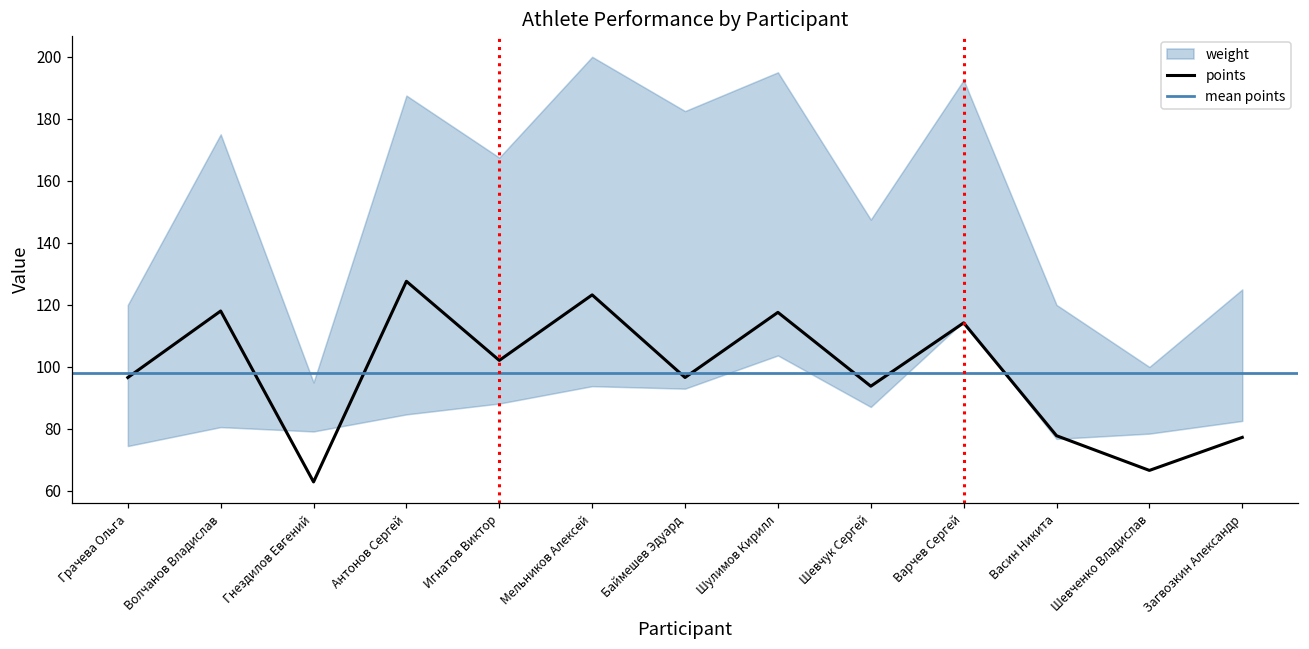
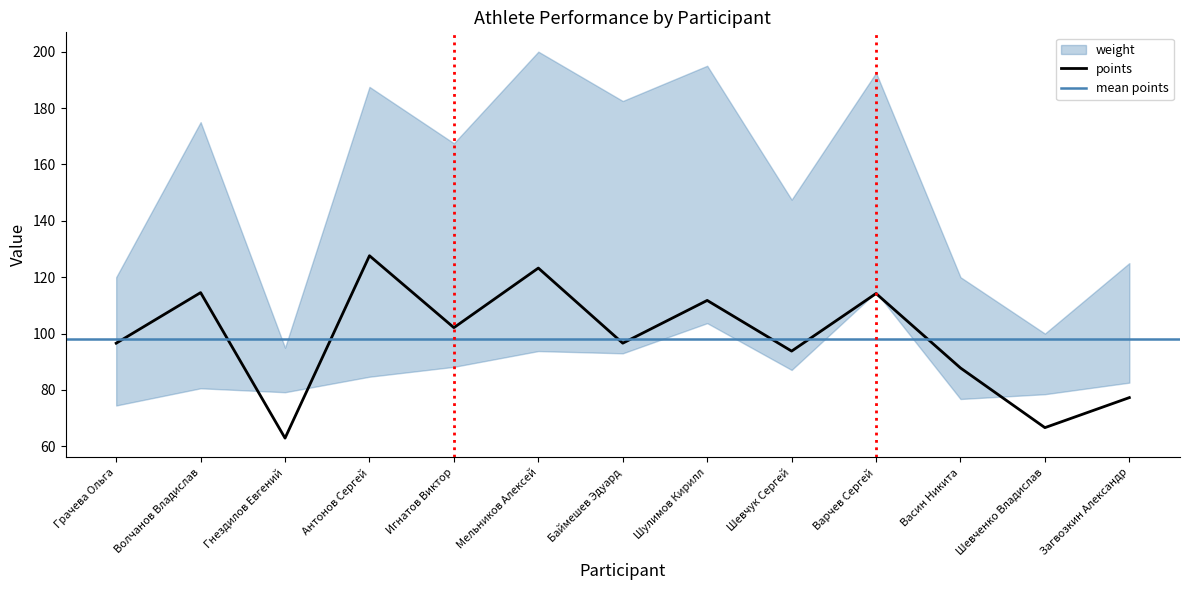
points, Волчанов Владислав: 118 -> 115
points, Шулимов Кирилл: 118 -> 112
points, Васин Никита: 78 -> 88
